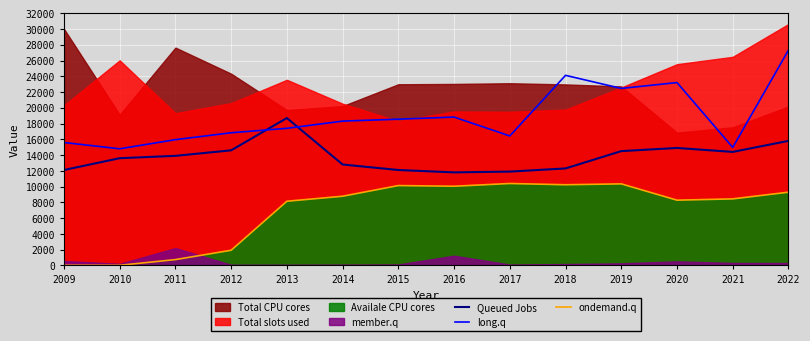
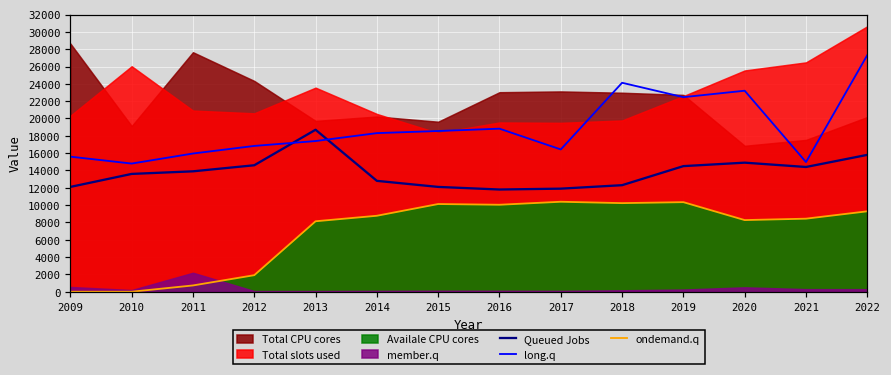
Total CPU cores, 2009: 30000 -> 29000
Total slots used, 2011: 19000 -> 21000
Total CPU cores, 2015: 23000 -> 20000
member.q, 2016: 1000 -> 0
